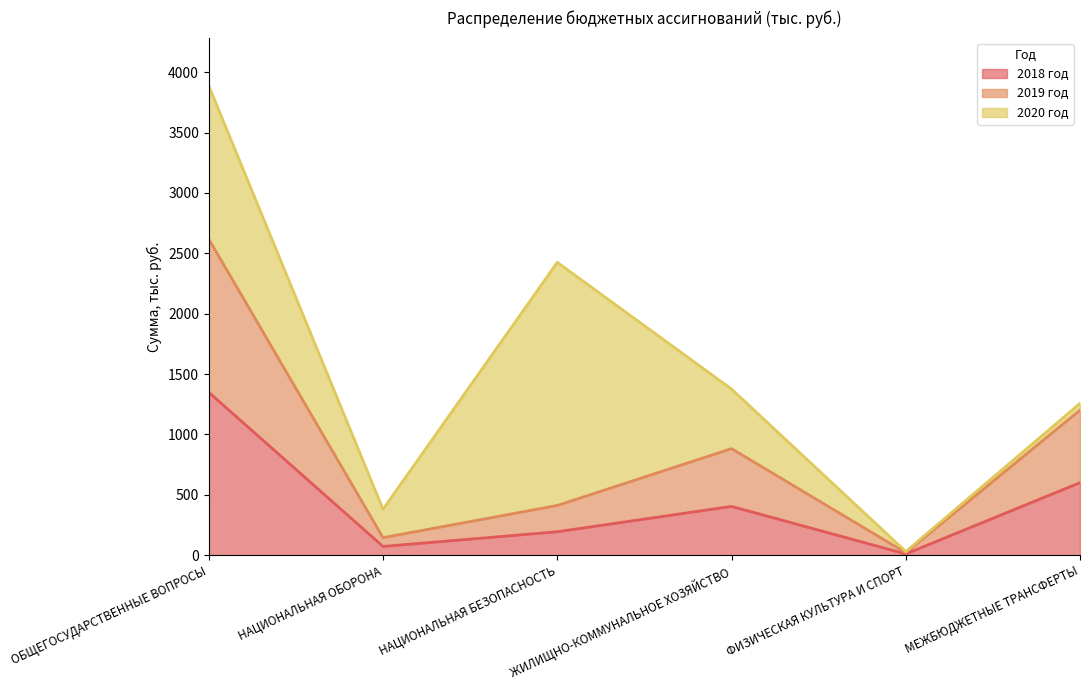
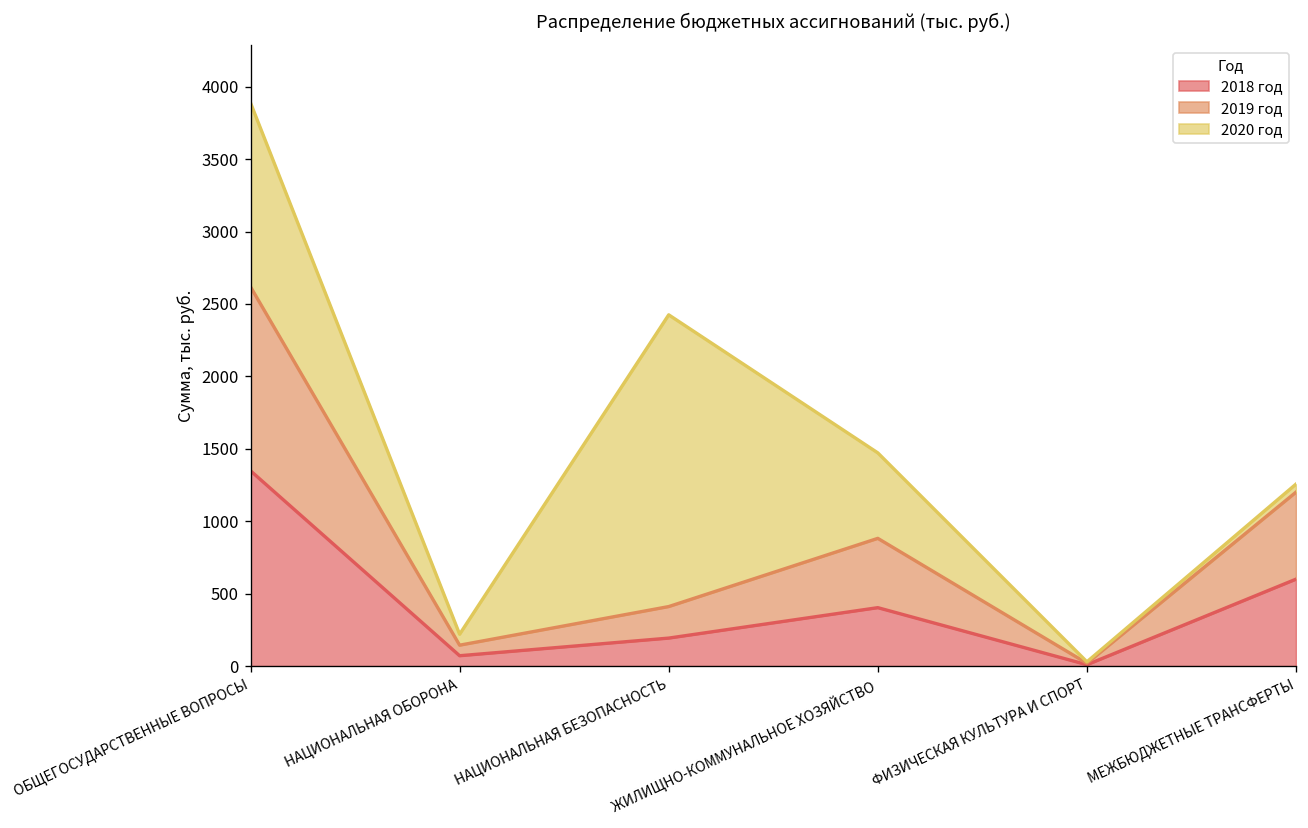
2020 год, НАЦИОНАЛЬНАЯ ОБОРОНА: 240 -> 80
2020 год, ЖИЛИЩНО-КОММУНАЛЬНОЕ ХОЗЯЙСТВО: 490 -> 590
